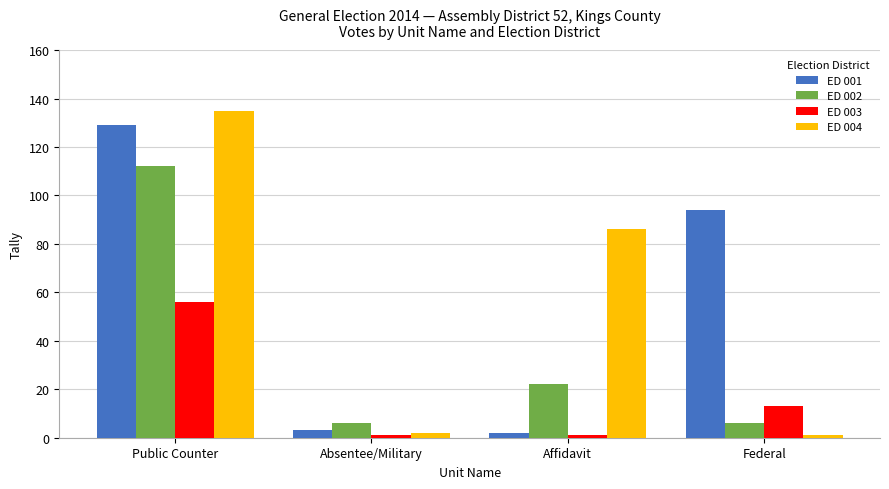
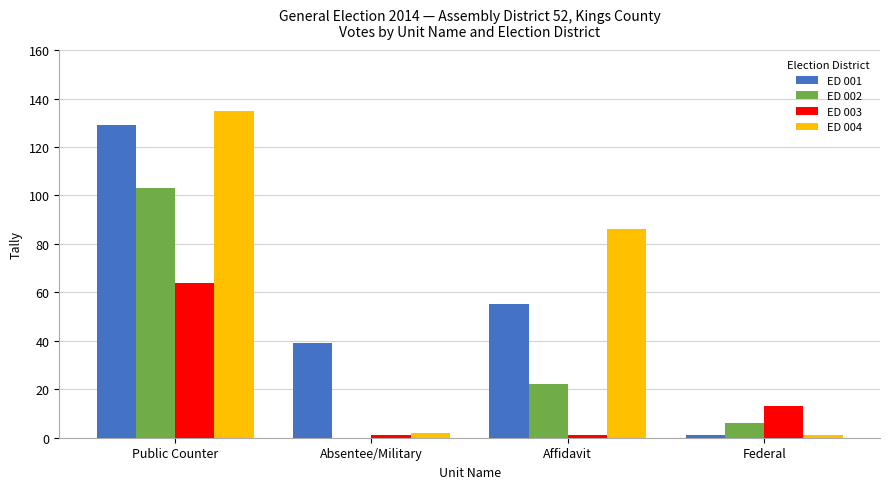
ED 002, Public Counter: 112 -> 103
ED 003, Public Counter: 56 -> 64
ED 001, Absentee/Military: 3 -> 39
ED 002, Absentee/Military: 6 -> 0
ED 001, Affidavit: 2 -> 55
ED 001, Federal: 94 -> 1
